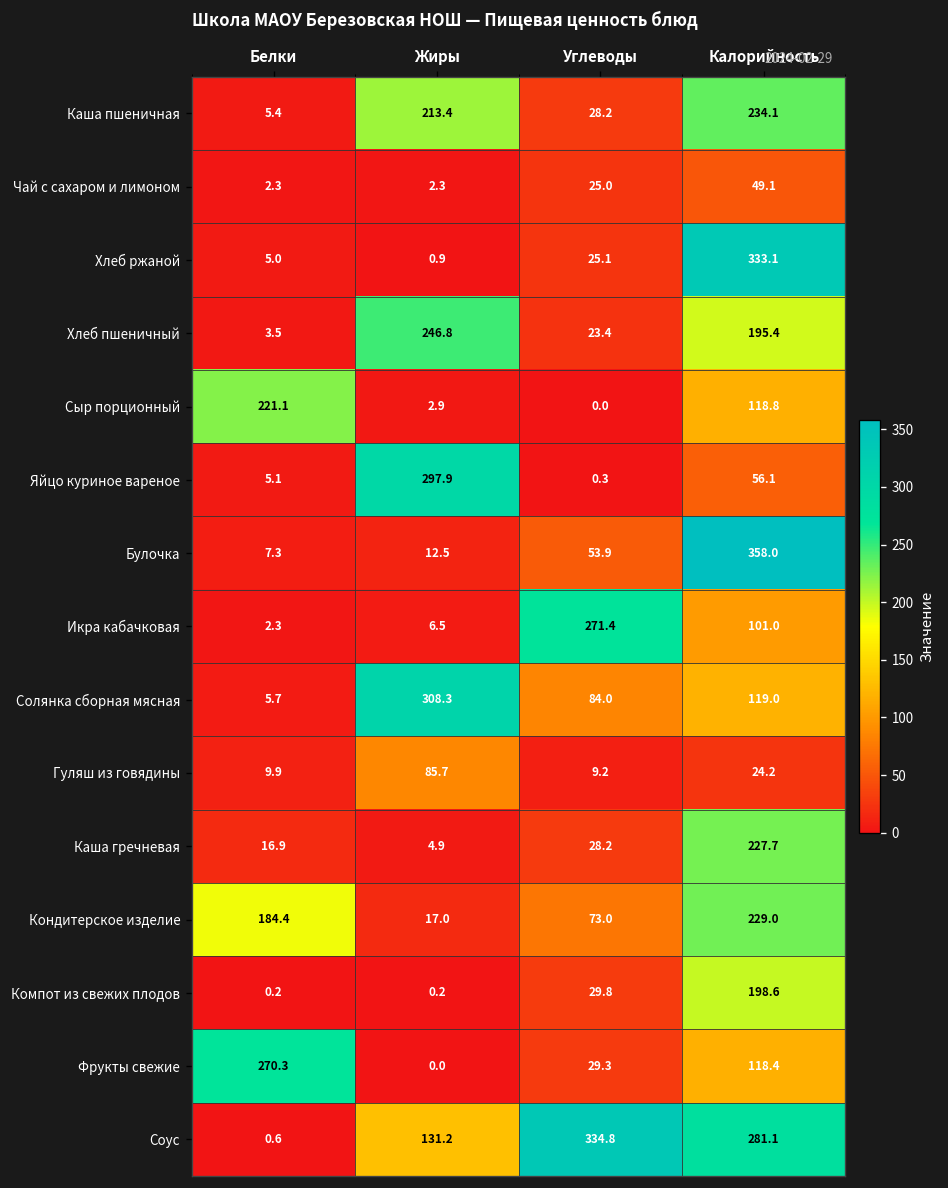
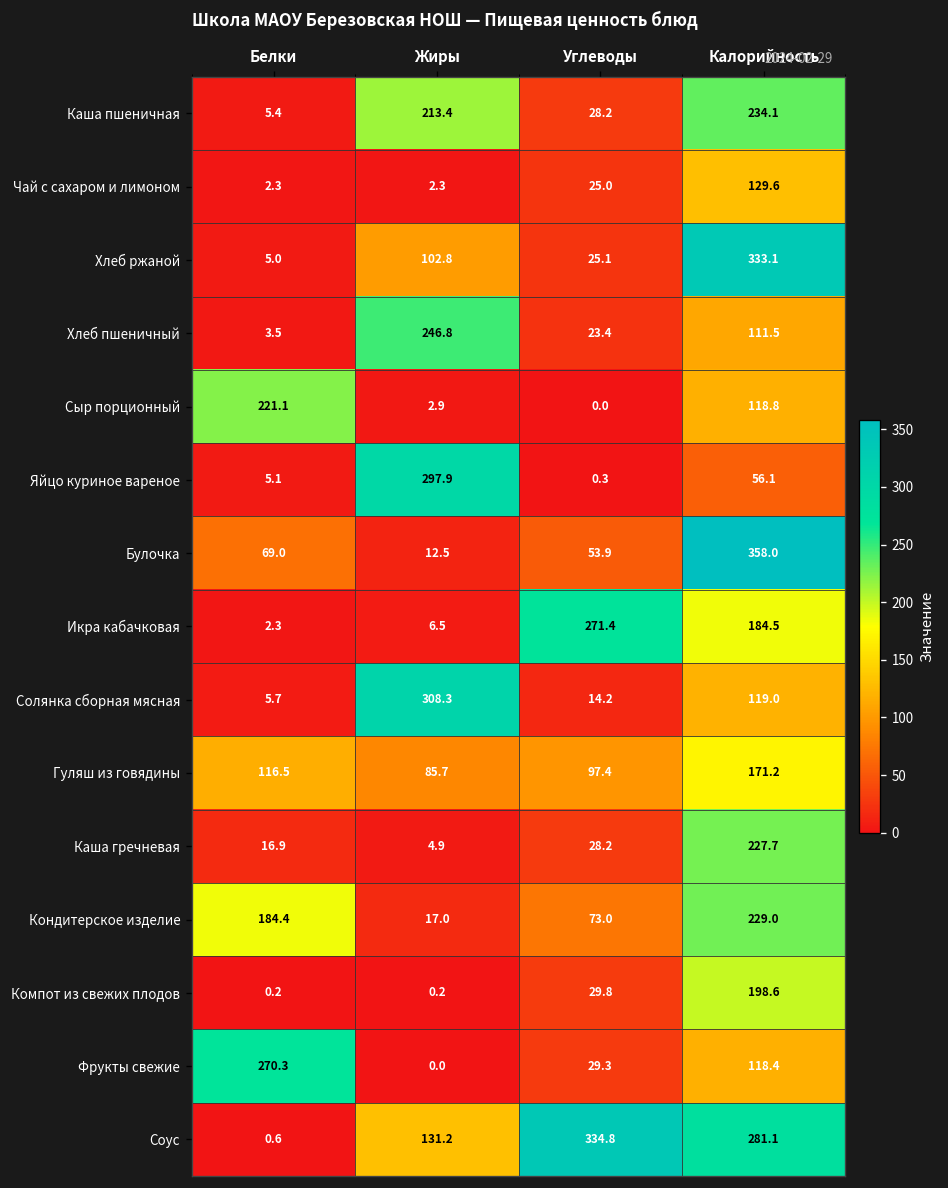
Чай с сахаром и лимоном, Калорийность: 49.1 -> 129.6
Хлеб ржаной, Жиры: 0.9 -> 102.8
Хлеб пшеничный, Калорийность: 195.4 -> 111.5
Булочка, Белки: 7.3 -> 69.0
Икра кабачковая, Калорийность: 101.0 -> 184.5
Солянка сборная мясная, Углеводы: 84.0 -> 14.2
Гуляш из говядины, Белки: 9.9 -> 116.5
Гуляш из говядины, Углеводы: 9.2 -> 97.4
Гуляш из говядины, Калорийность: 24.2 -> 171.2
